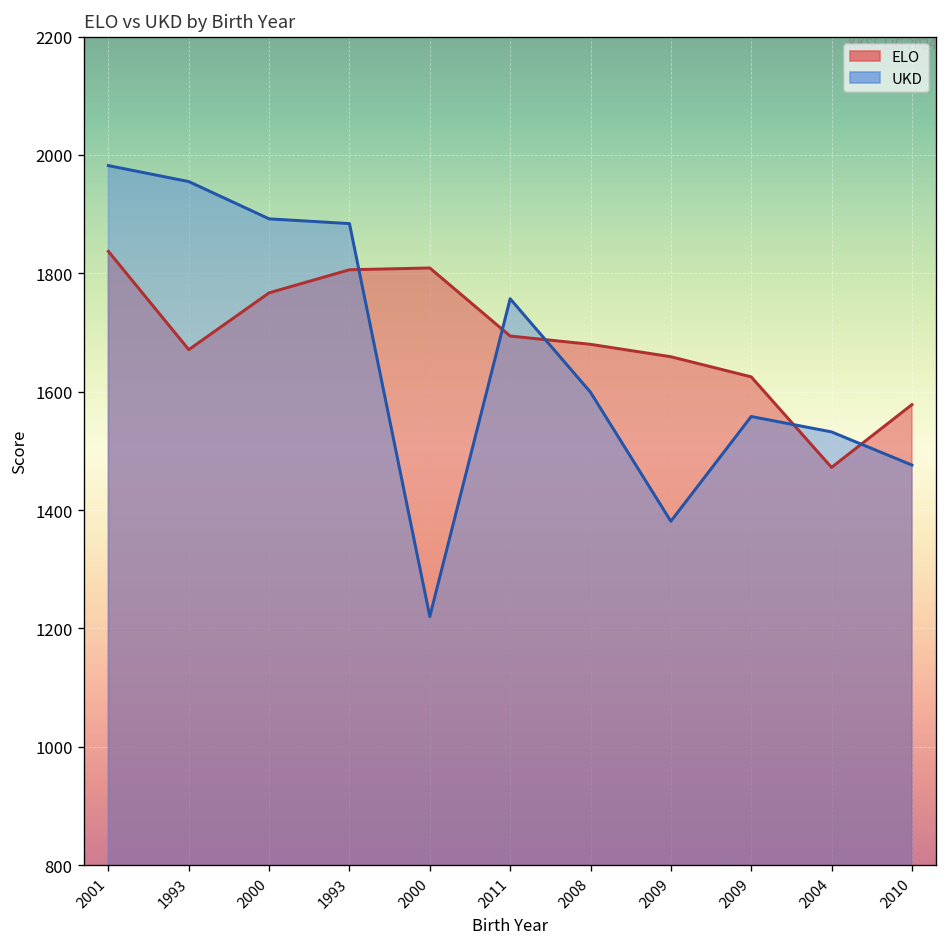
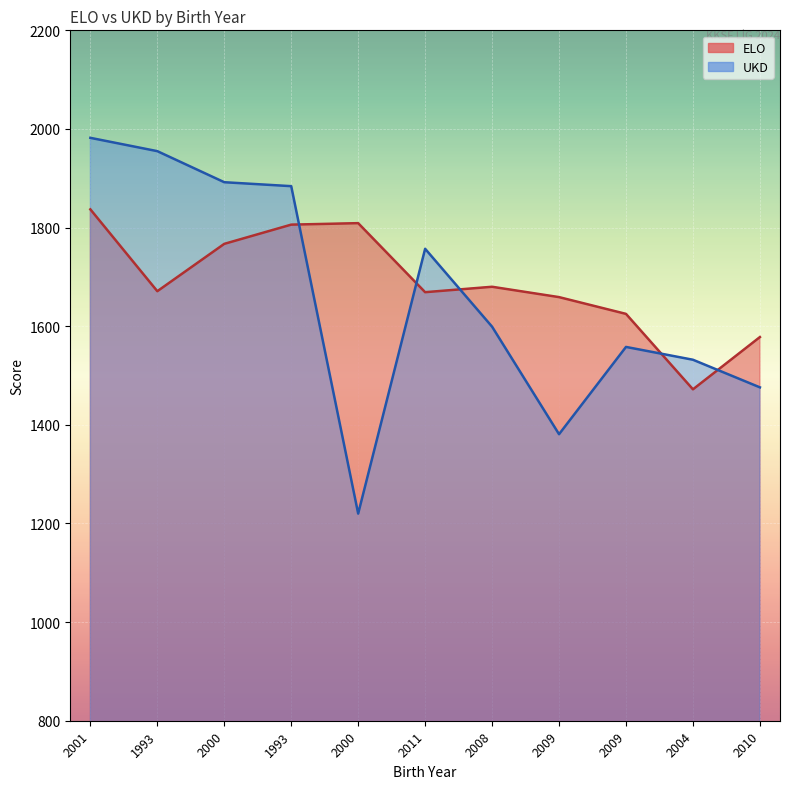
ELO, 2011: 1690 -> 1670
